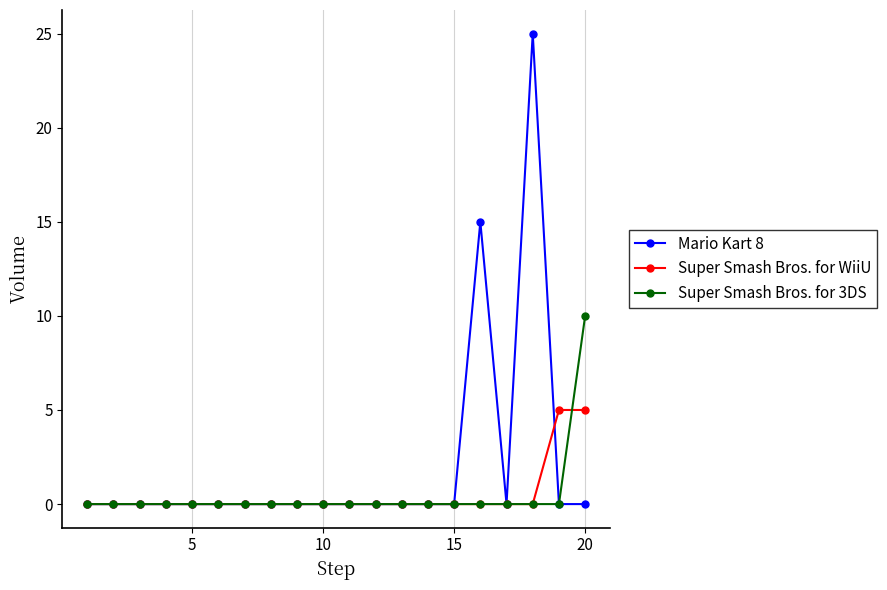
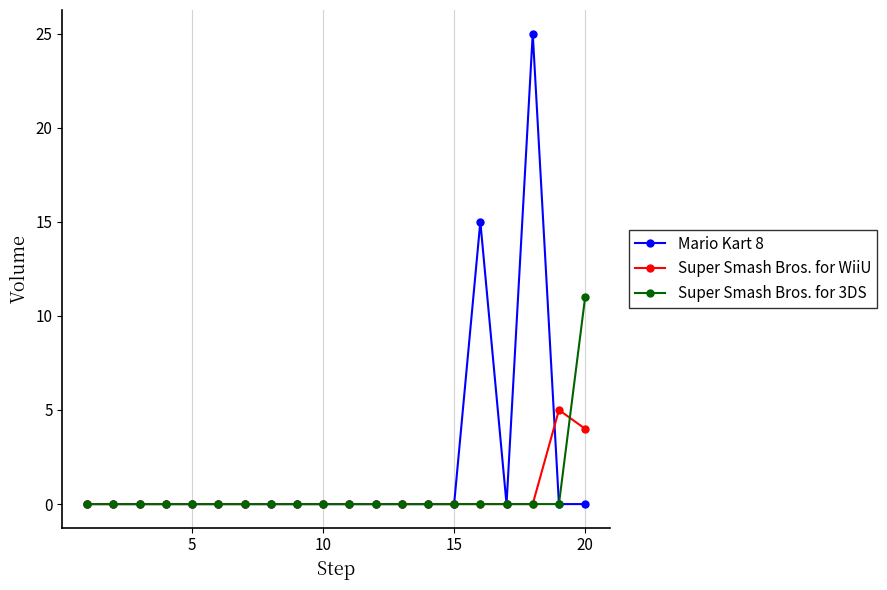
Super Smash Bros. for WiiU, 20: 5 -> 4
Super Smash Bros. for 3DS, 20: 10 -> 11
